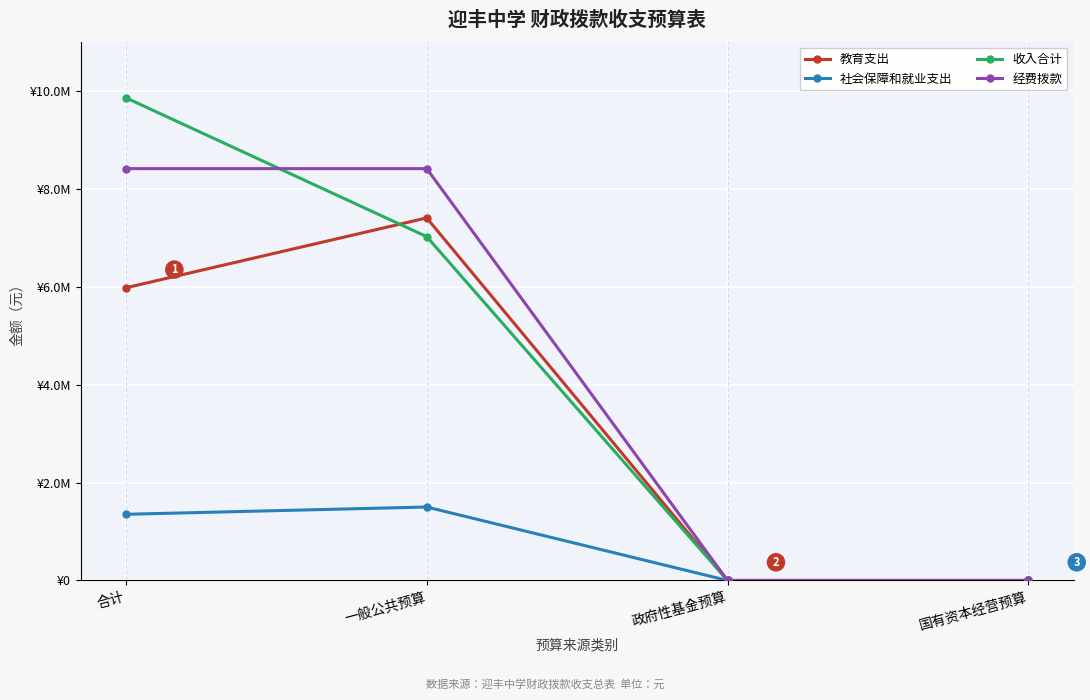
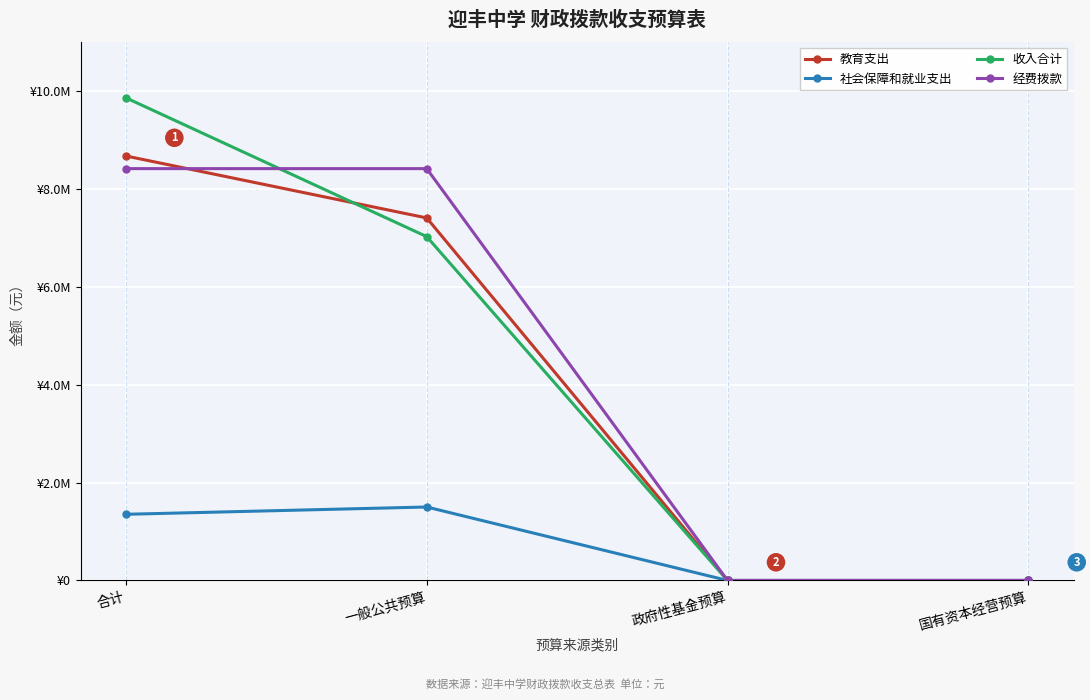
教育支出, 合计: ¥6000000 -> ¥8700000
